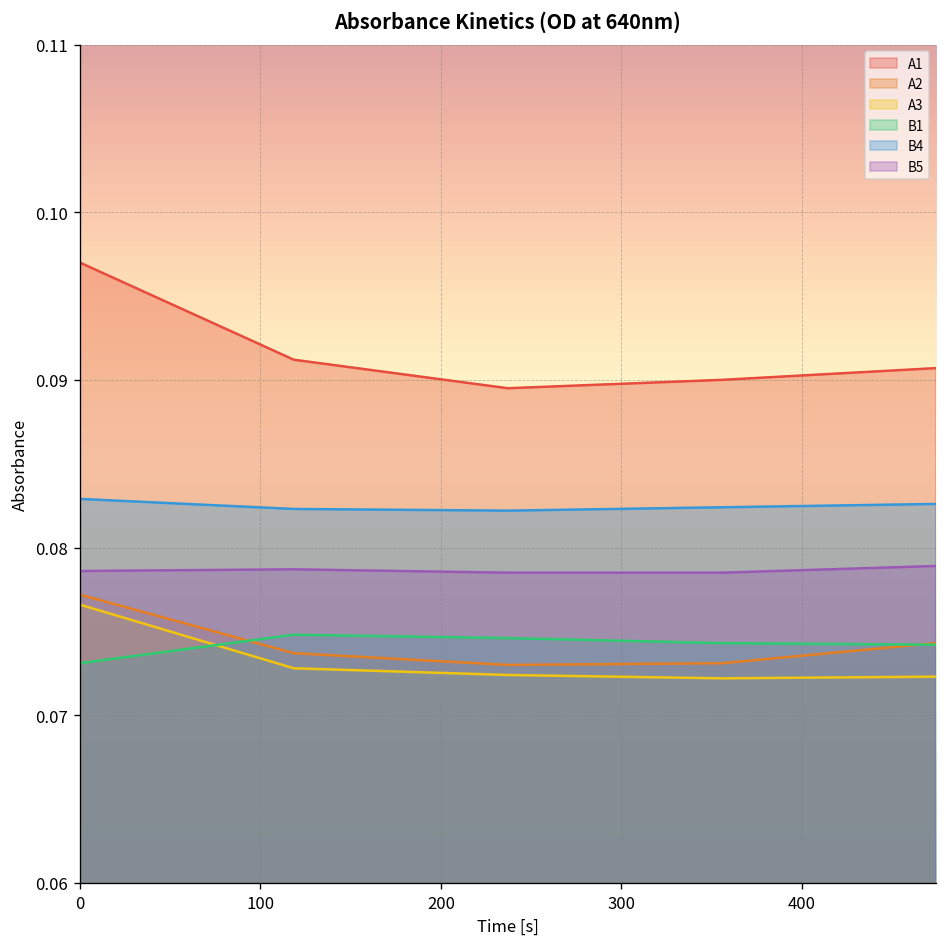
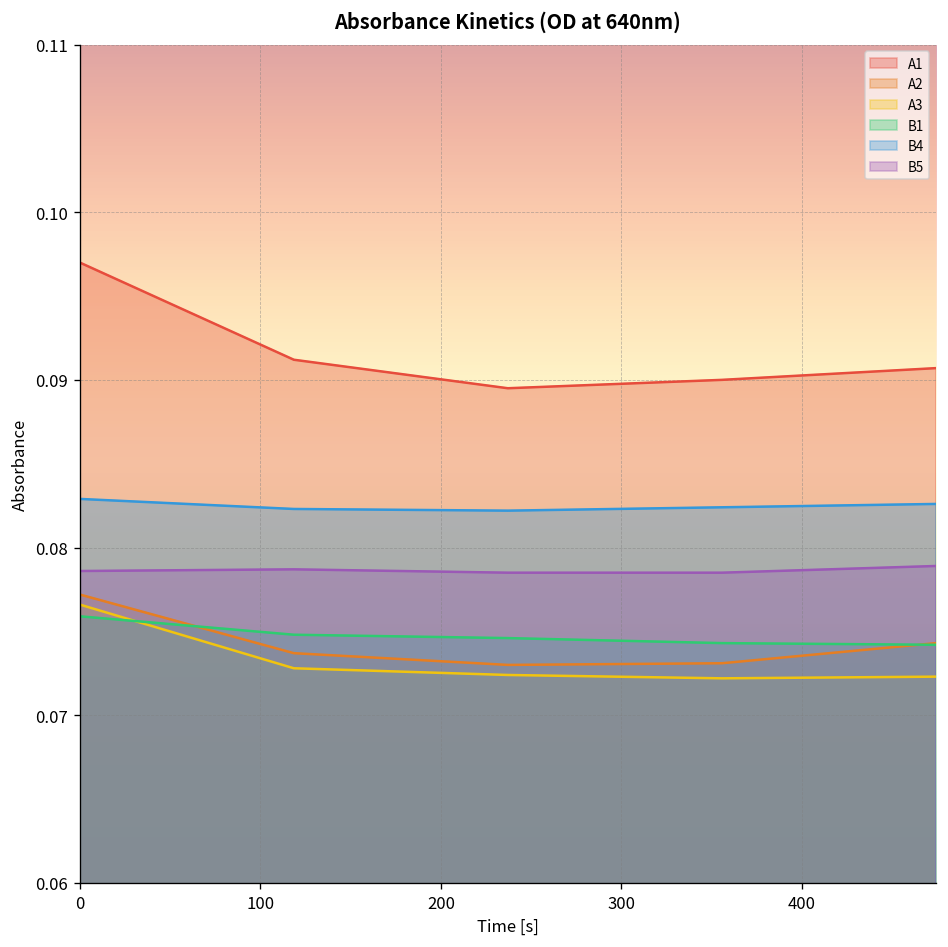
B1, 0: 0.0731 -> 0.0759
